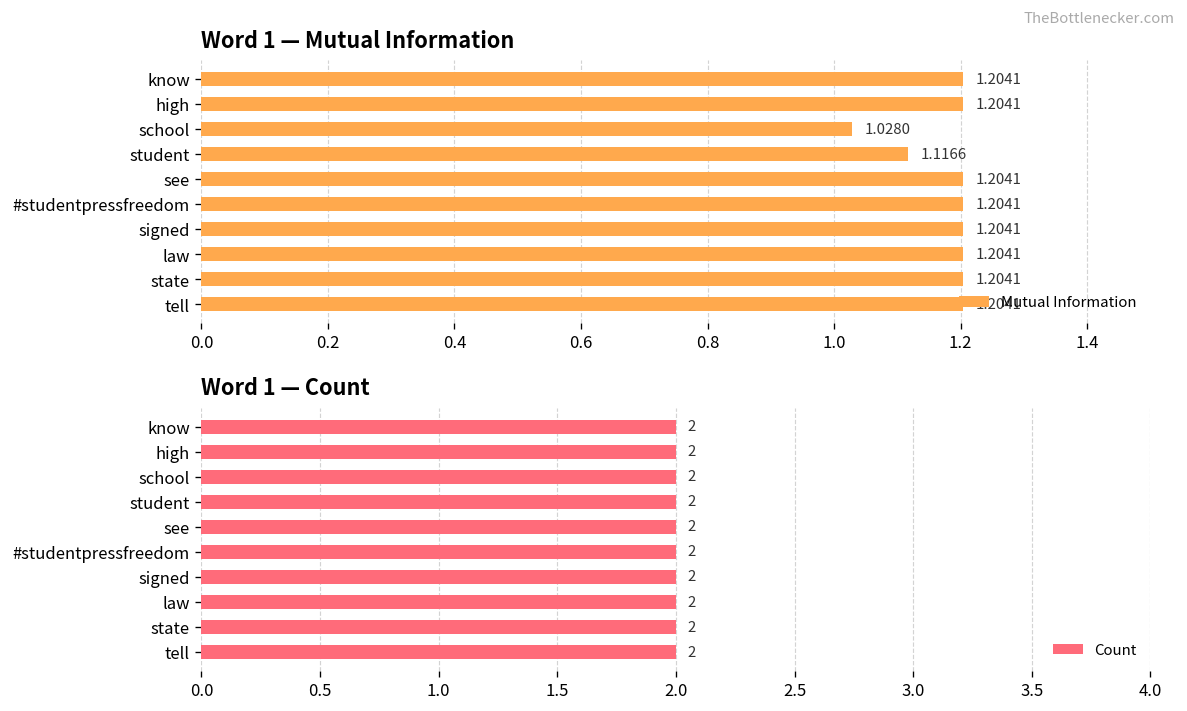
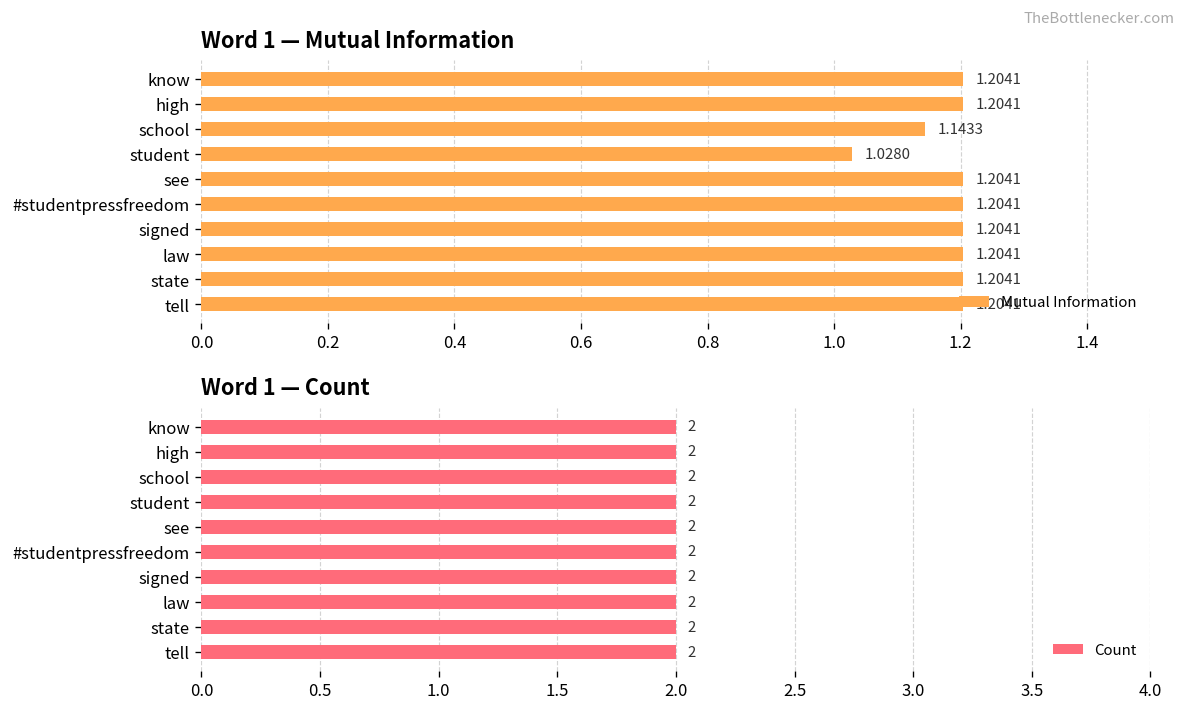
Word 1 — Mutual Information, school: 1.0280 -> 1.1433
Word 1 — Mutual Information, student: 1.1166 -> 1.0280
